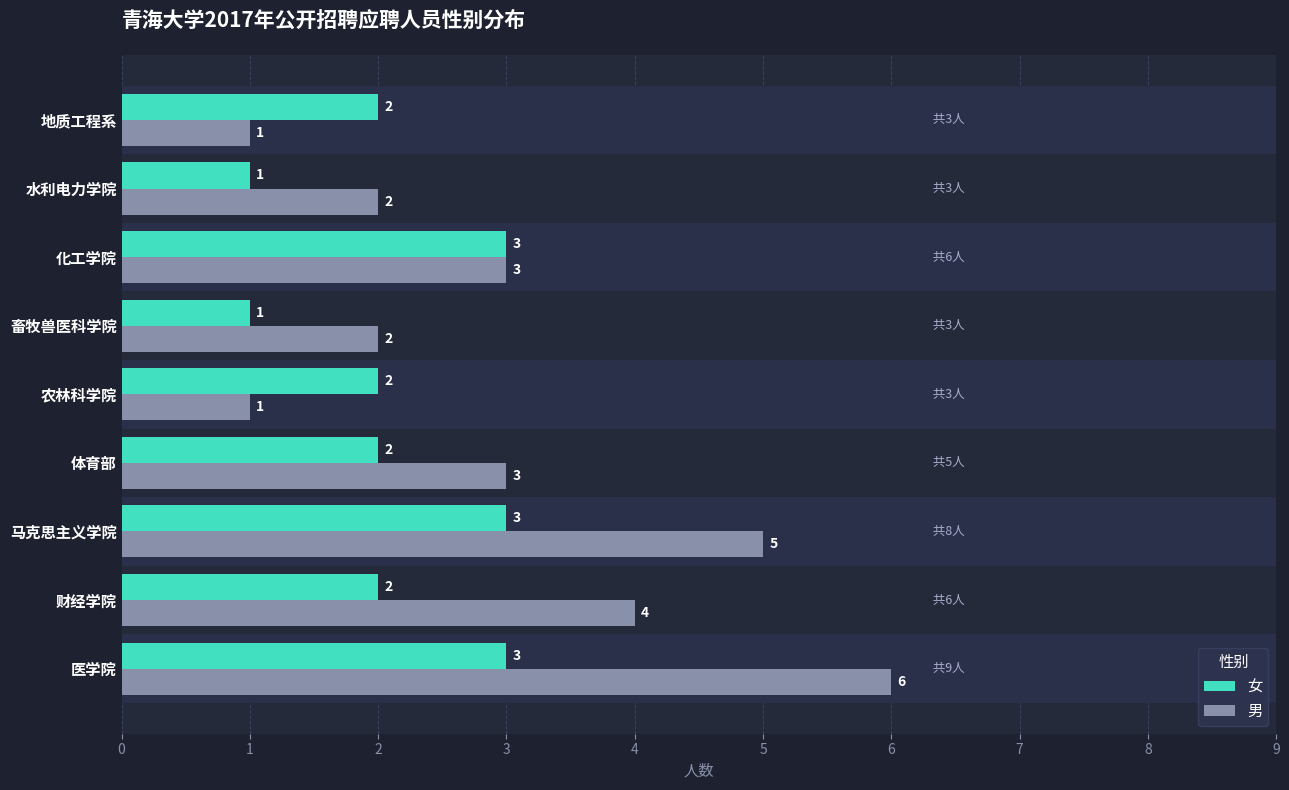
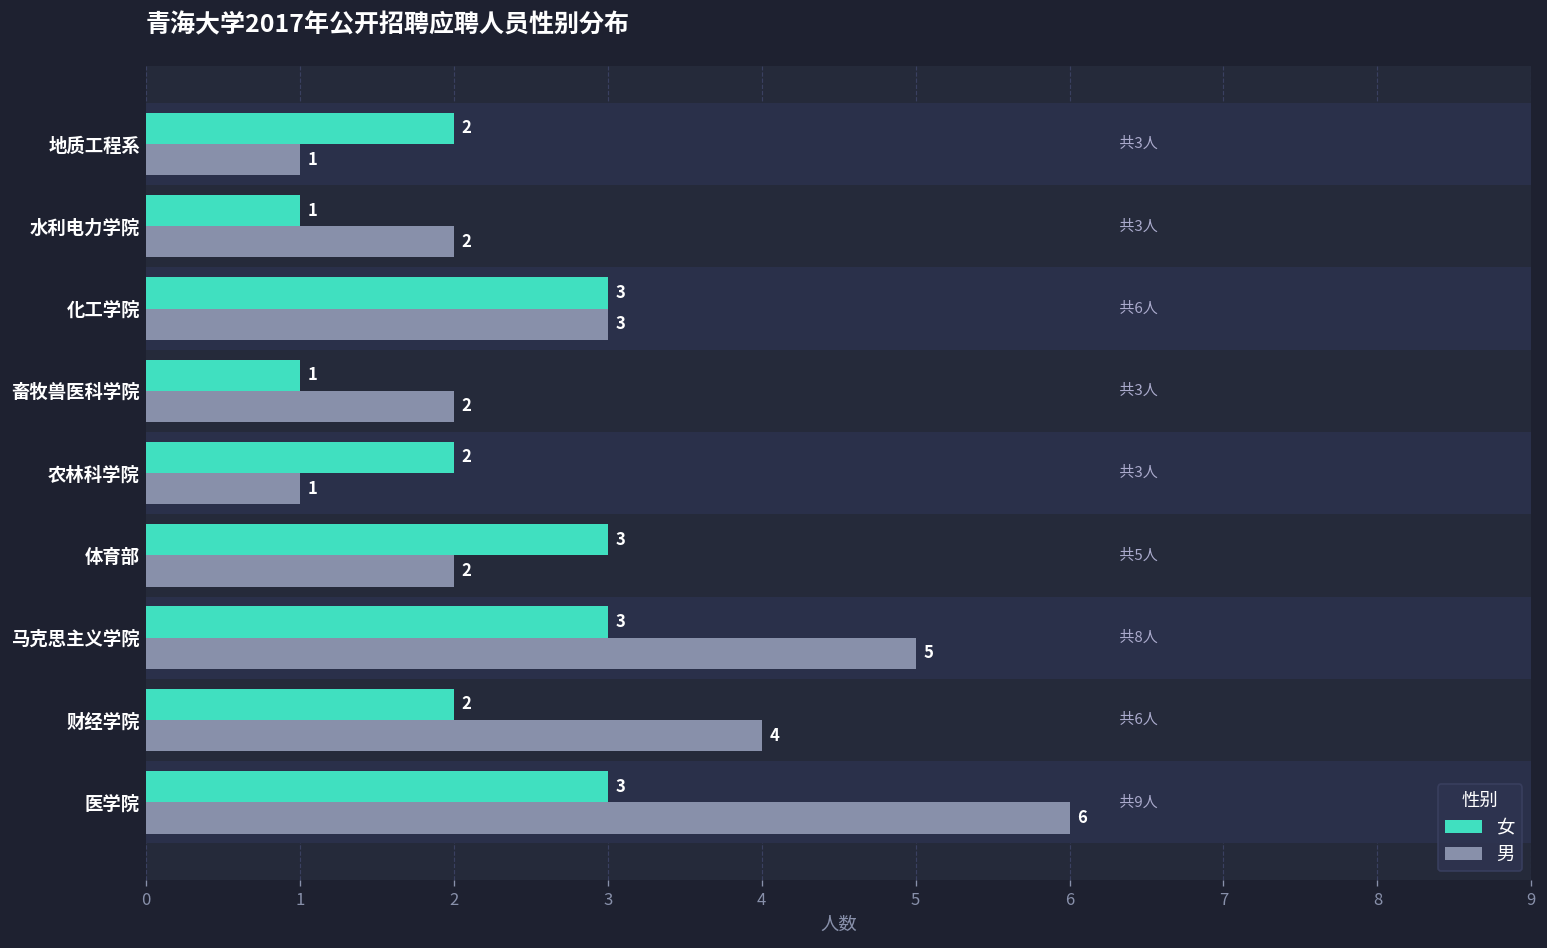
女, 体育部: 2 -> 3
男, 体育部: 3 -> 2
